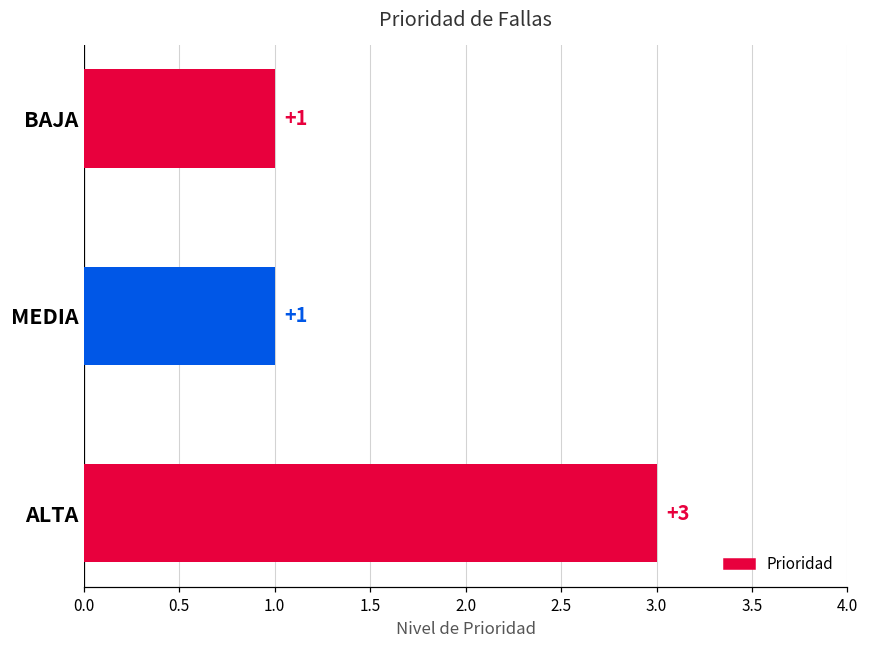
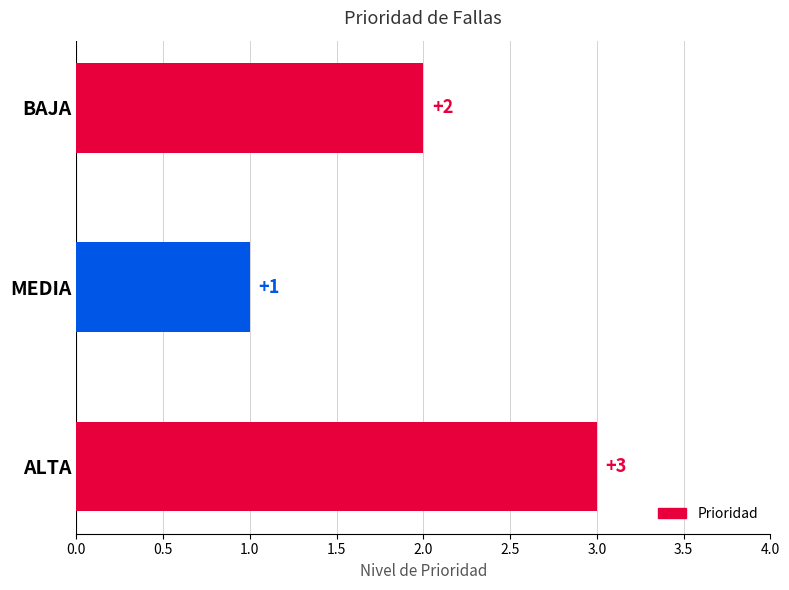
BAJA: +1 -> +2
